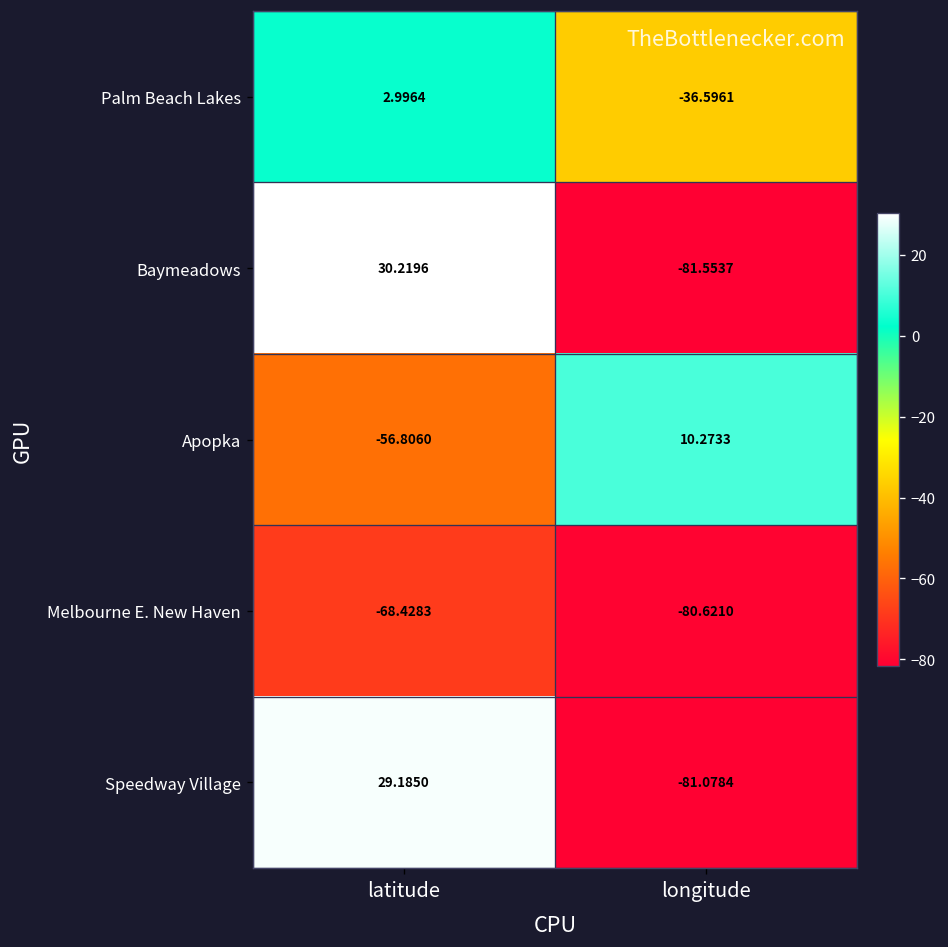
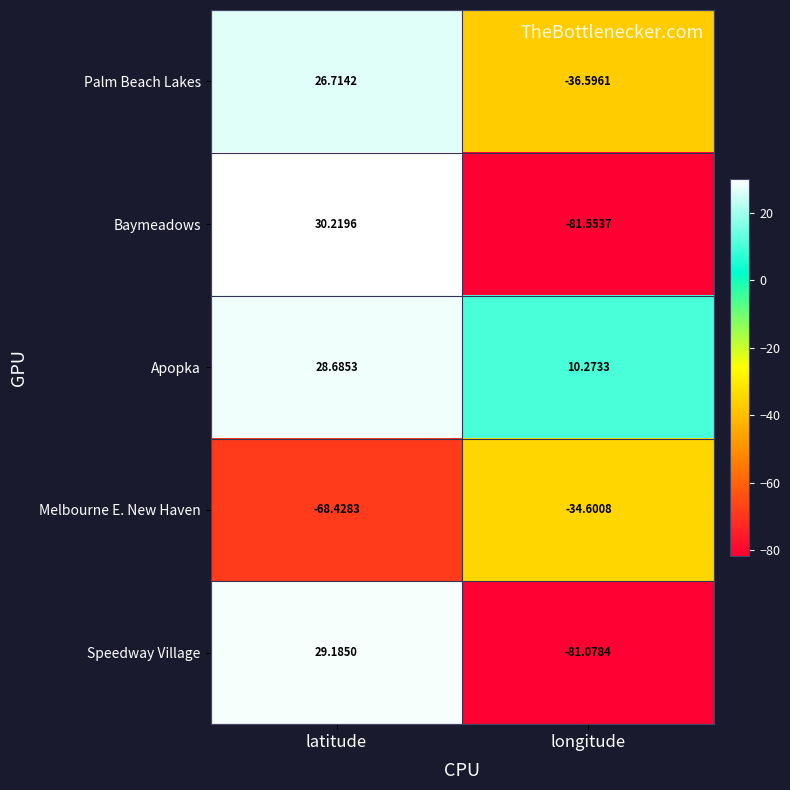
Palm Beach Lakes, latitude: 2.9964 -> 26.7142
Apopka, latitude: -56.8060 -> 28.6853
Melbourne E. New Haven, longitude: -80.6210 -> -34.6008
